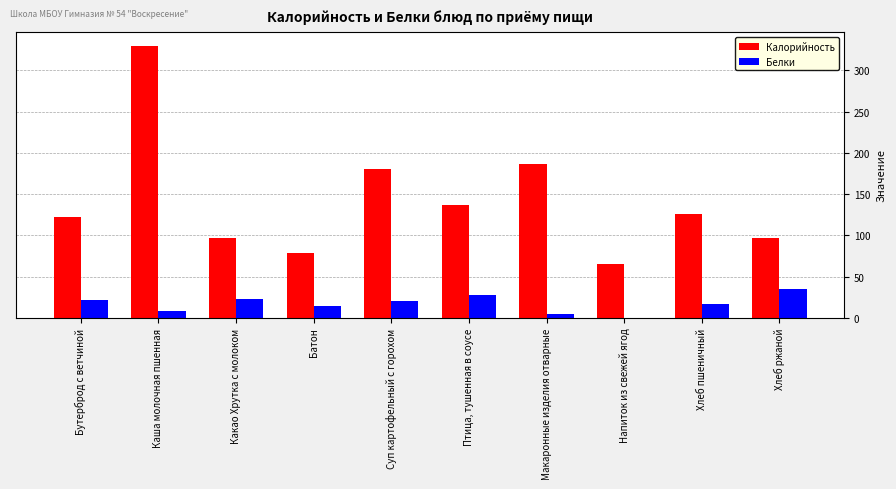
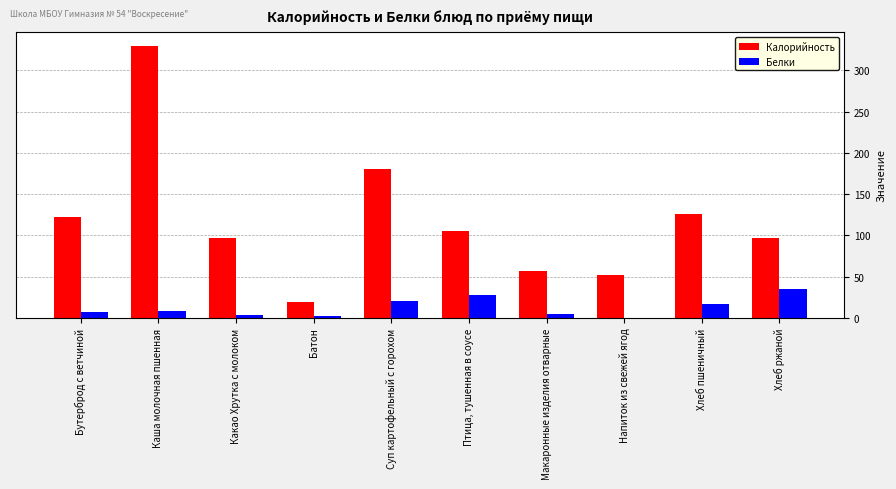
Белки, Бутерброд с ветчиной: 20 -> 10
Белки, Какао Хрутка с молоком: 20 -> 0
Калорийность, Батон: 80 -> 20
Белки, Батон: 20 -> 0
Калорийность, Птица, тушенная в соусе: 140 -> 110
Калорийность, Макаронные изделия отварные: 190 -> 60
Калорийность, Напиток из свежей ягод: 70 -> 50
